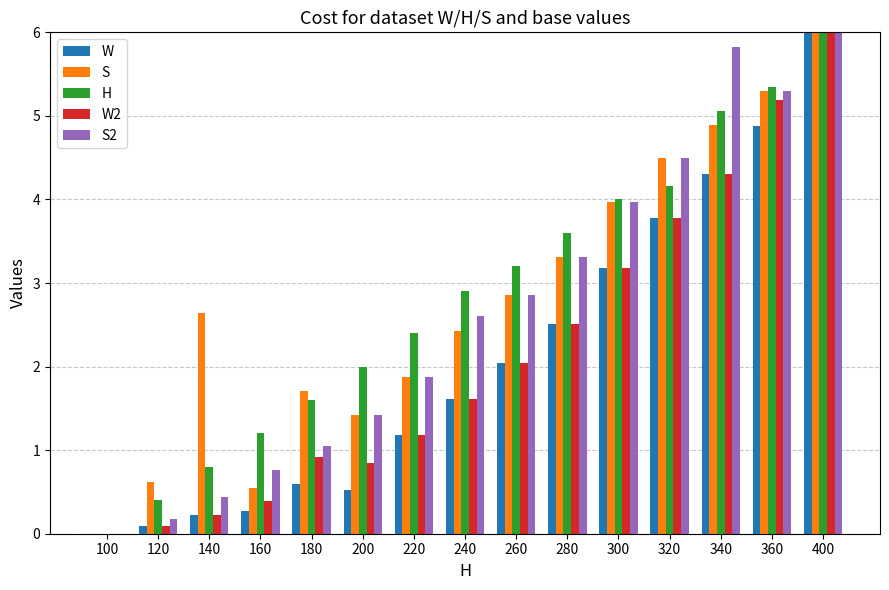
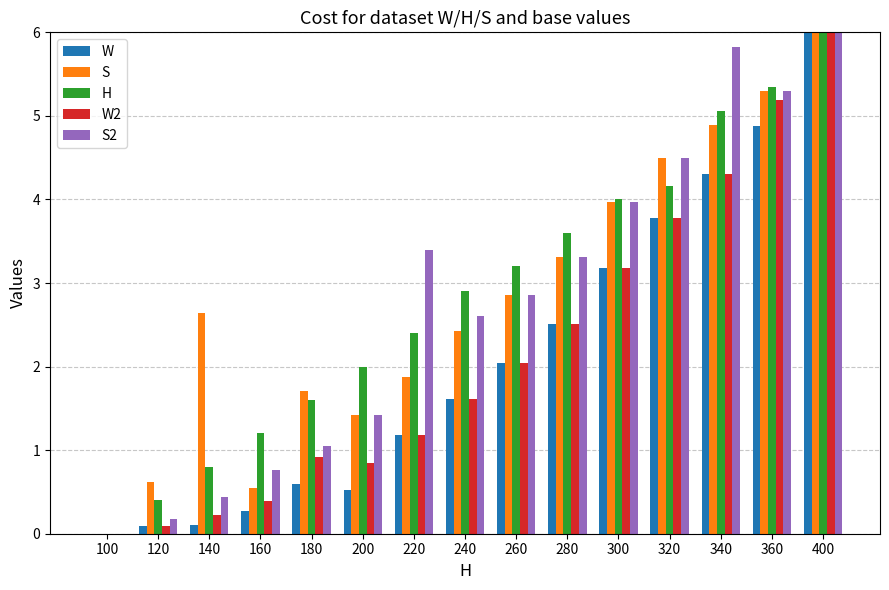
W, 140: 0.2 -> 0.1
S2, 220: 1.9 -> 3.4
